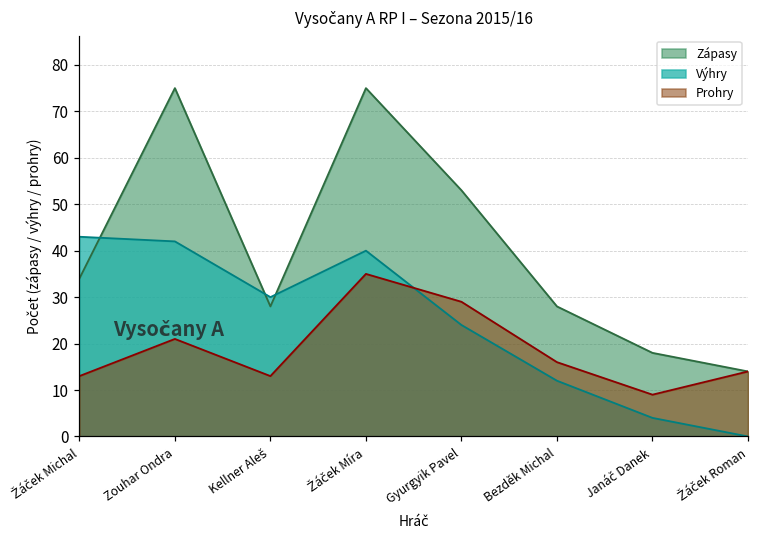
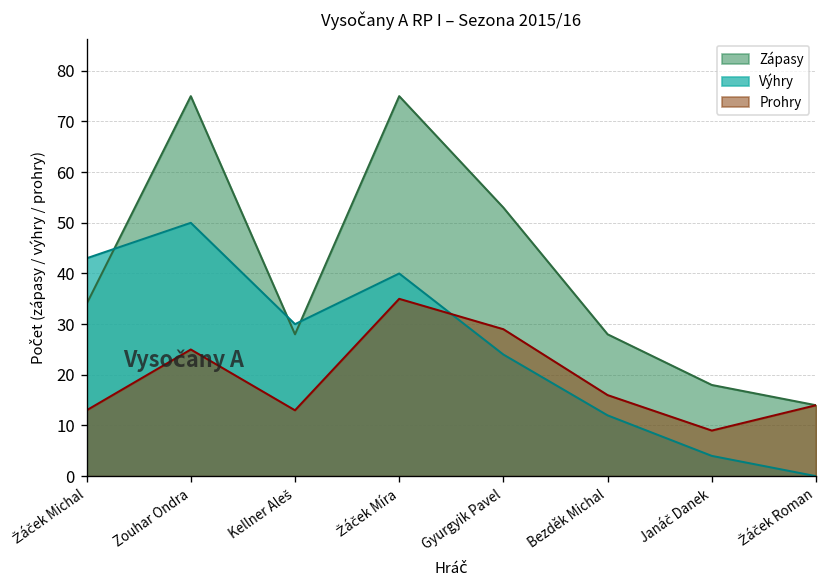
Výhry, Zouhar Ondra: 42 -> 50
Prohry, Zouhar Ondra: 21 -> 25
